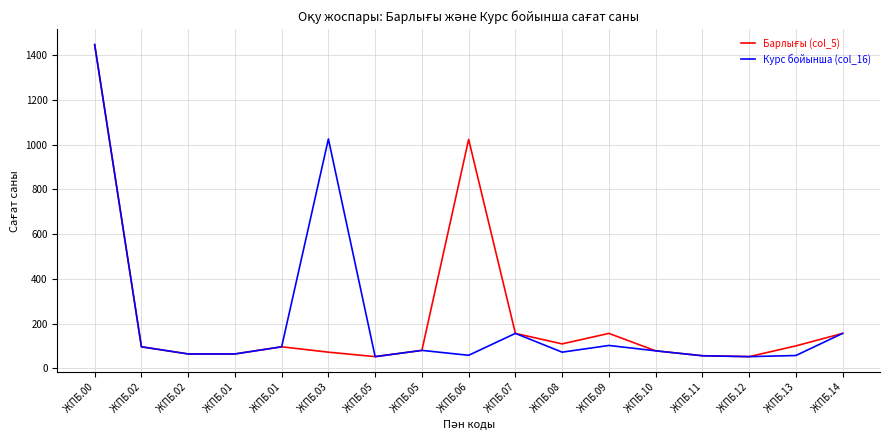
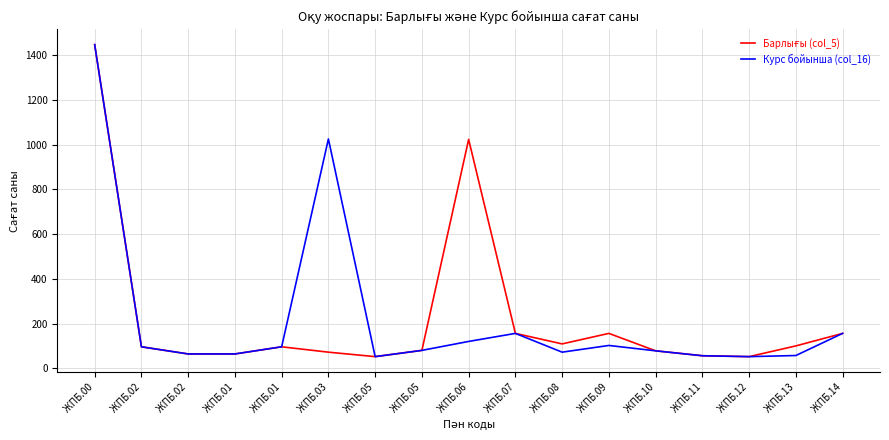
Курс бойынша (col_16), ЖПБ.06: 60 -> 120
